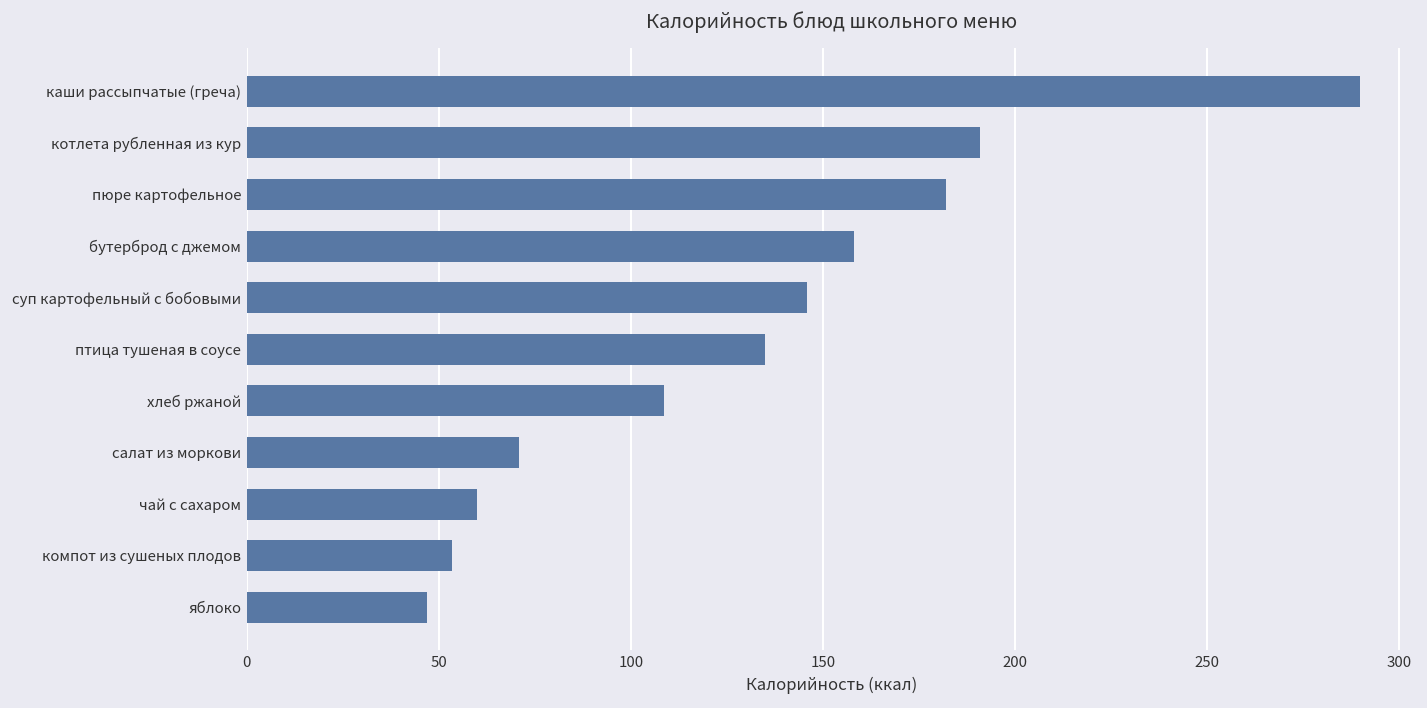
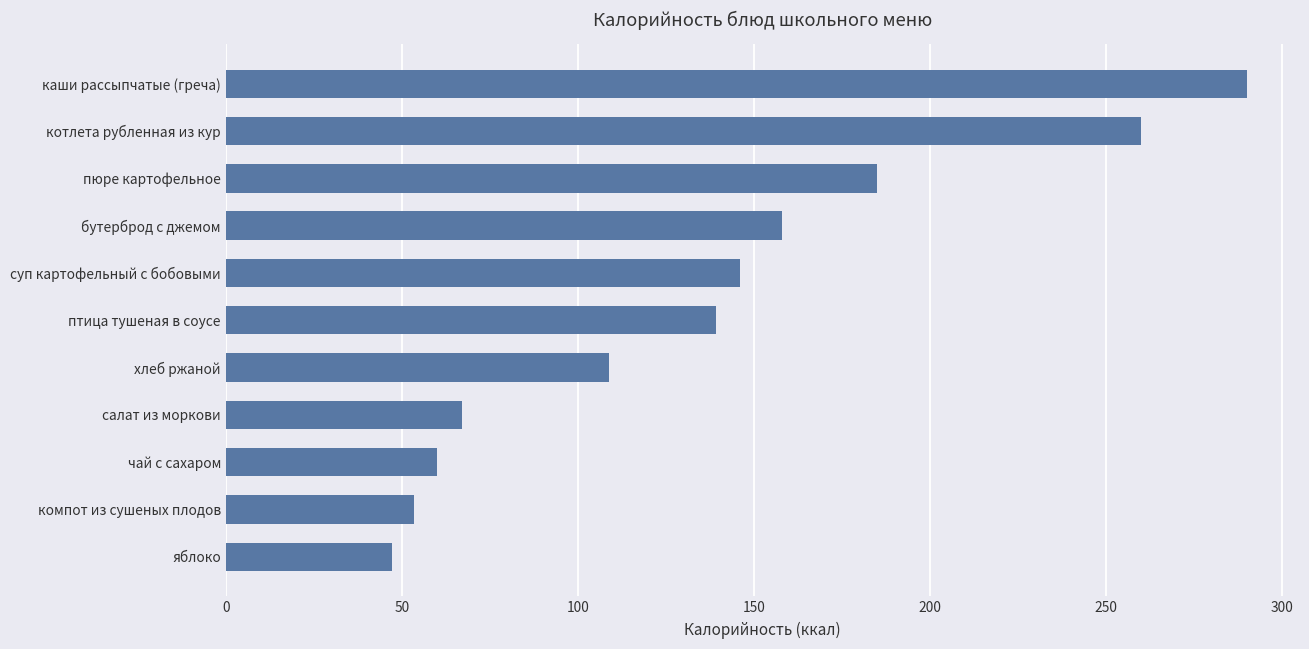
котлета рубленная из кур: 191 -> 260
пюре картофельное: 182 -> 185
птица тушеная в соусе: 135 -> 139
салат из моркови: 71 -> 67
